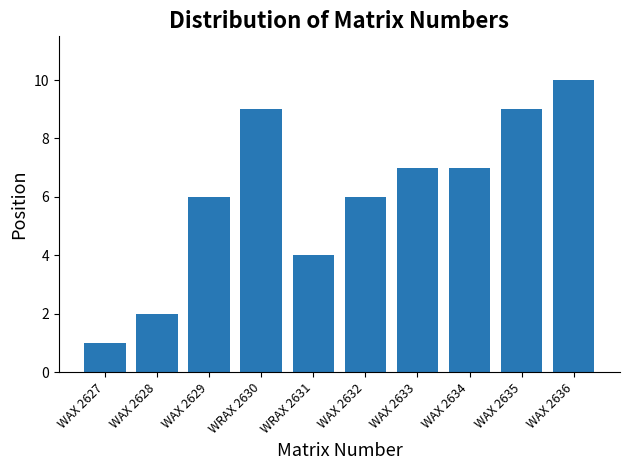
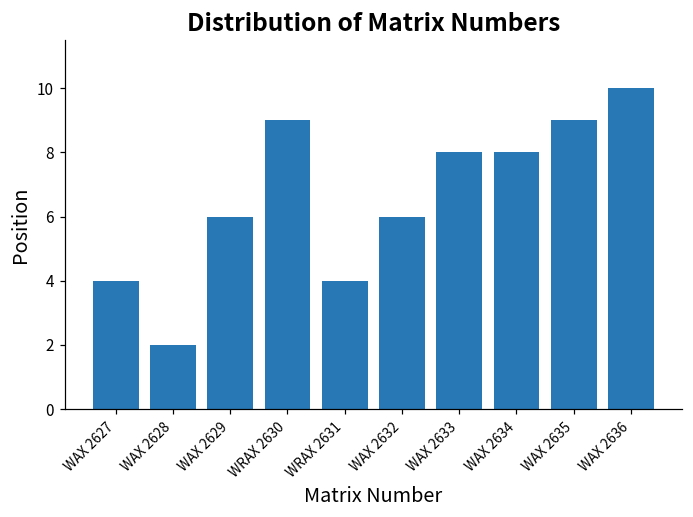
WAX 2627: 1 -> 4
WAX 2633: 7 -> 8
WAX 2634: 7 -> 8
